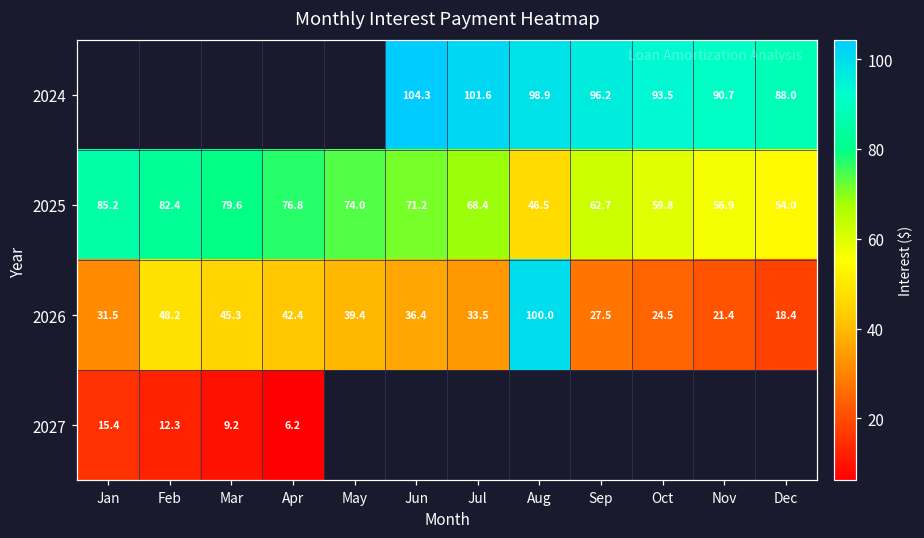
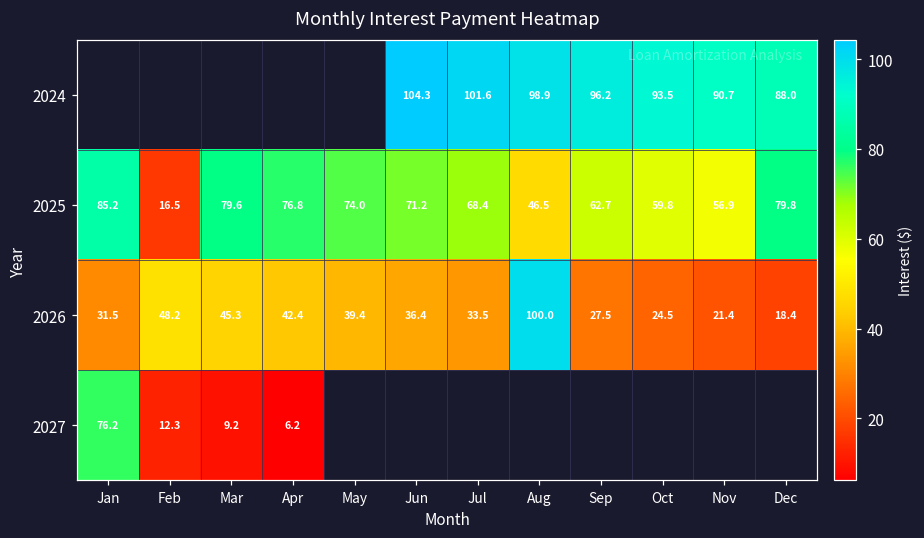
2025, Feb: 82.4 -> 16.5
2025, Dec: 54.0 -> 79.8
2027, Jan: 15.4 -> 76.2
